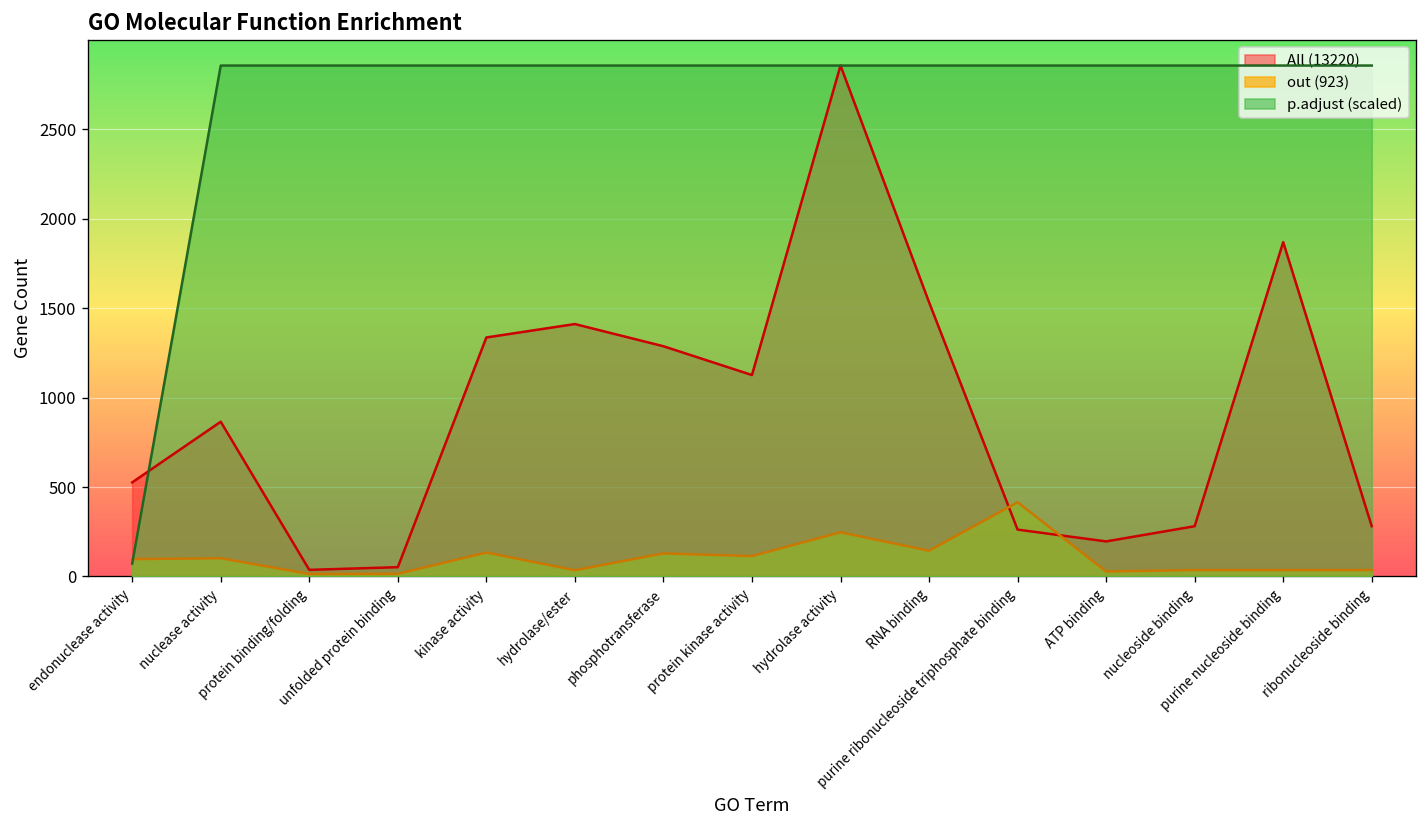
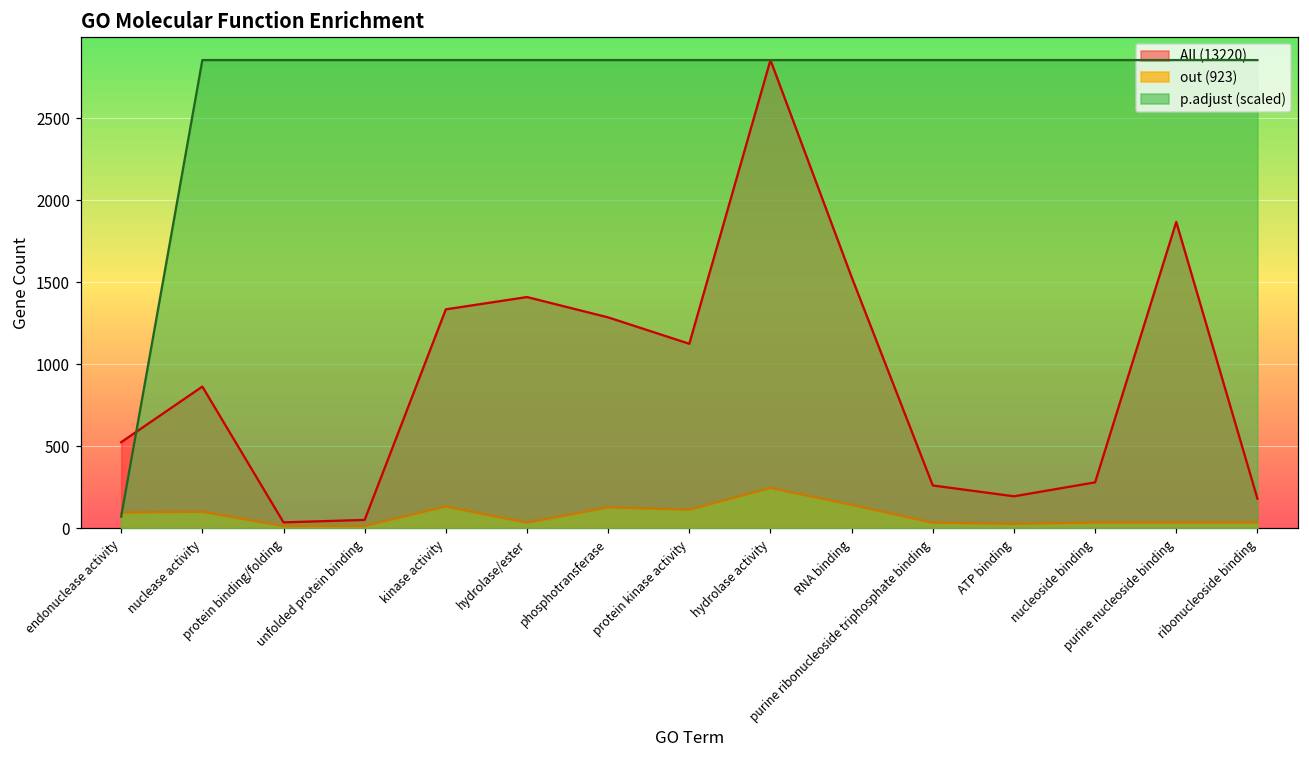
out (923), purine ribonucleoside triphosphate binding: 420 -> 40
All (13220), ribonucleoside binding: 280 -> 180
